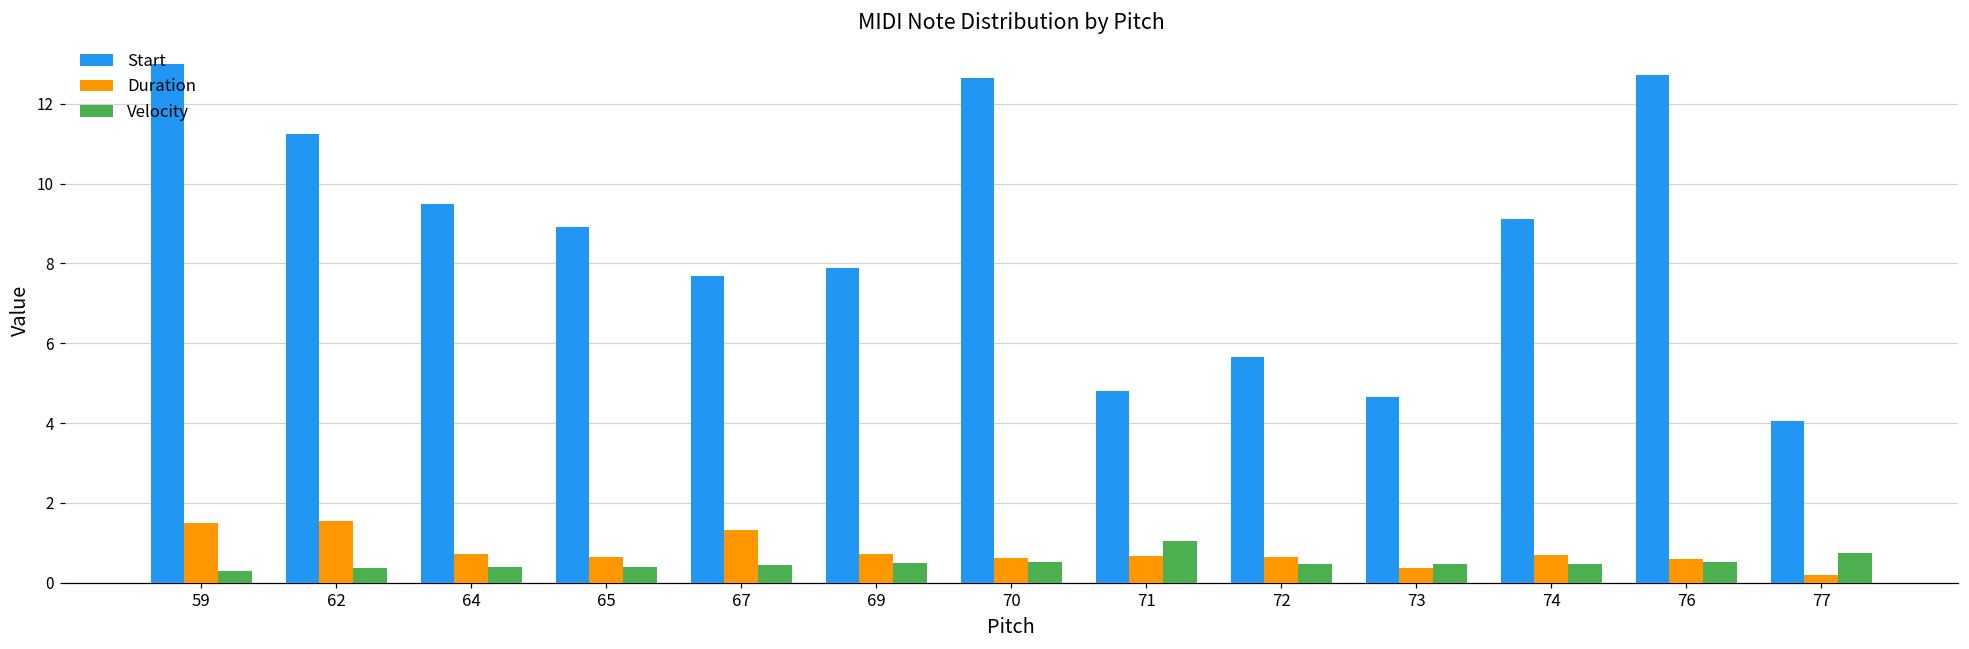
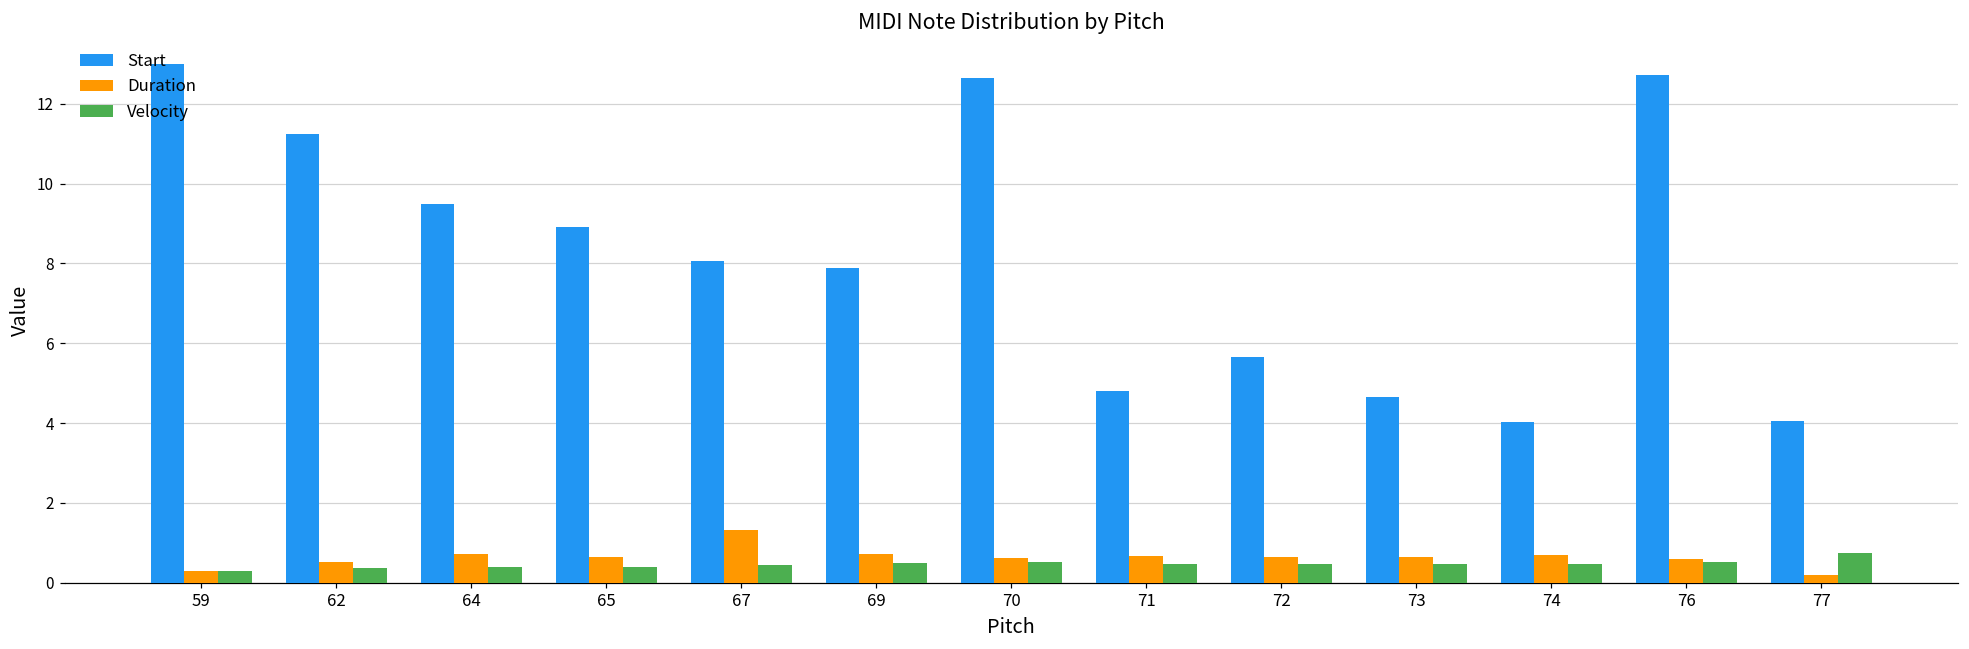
Duration, 59: 1.5 -> 0.3
Duration, 62: 1.6 -> 0.5
Start, 67: 7.7 -> 8.1
Velocity, 71: 1.0 -> 0.5
Duration, 73: 0.4 -> 0.6
Start, 74: 9.1 -> 4.0
